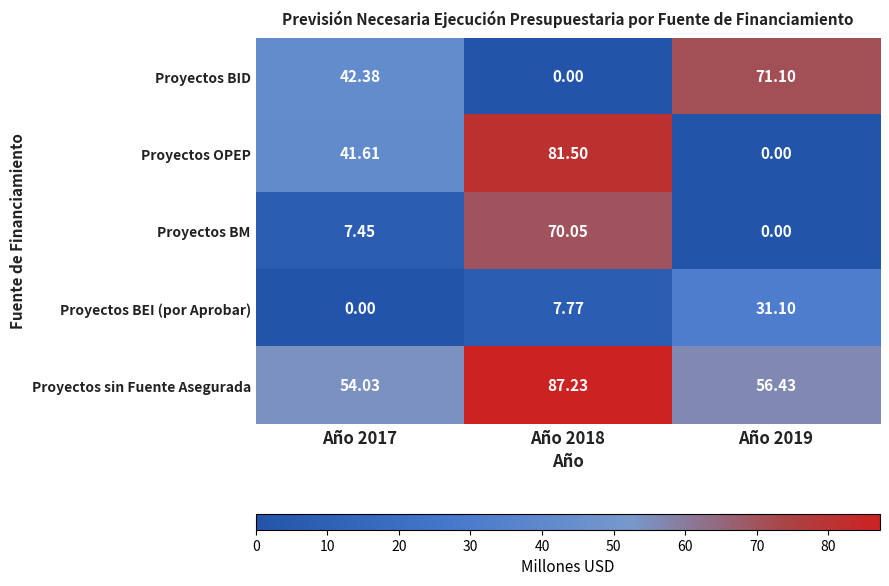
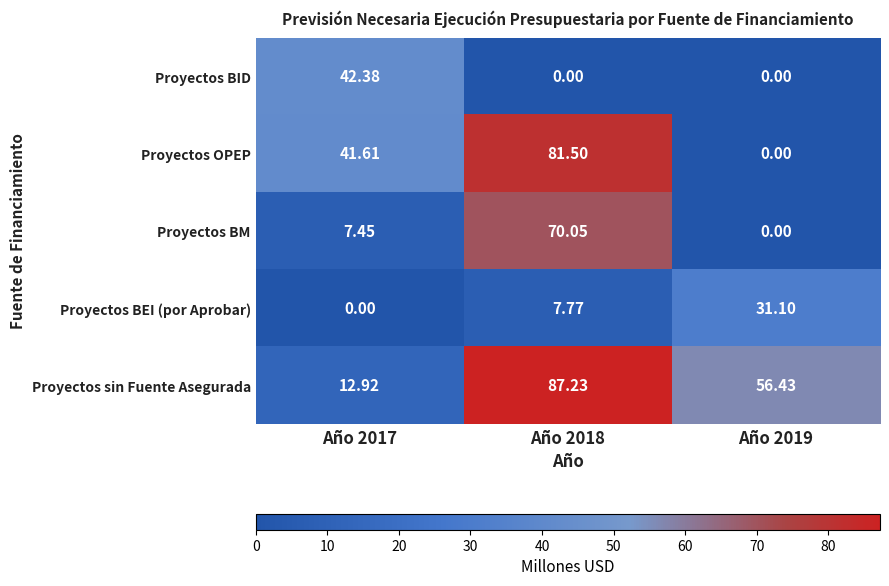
Proyectos BID, Año 2019: 71.10 -> 0.00
Proyectos sin Fuente Asegurada, Año 2017: 54.03 -> 12.92
